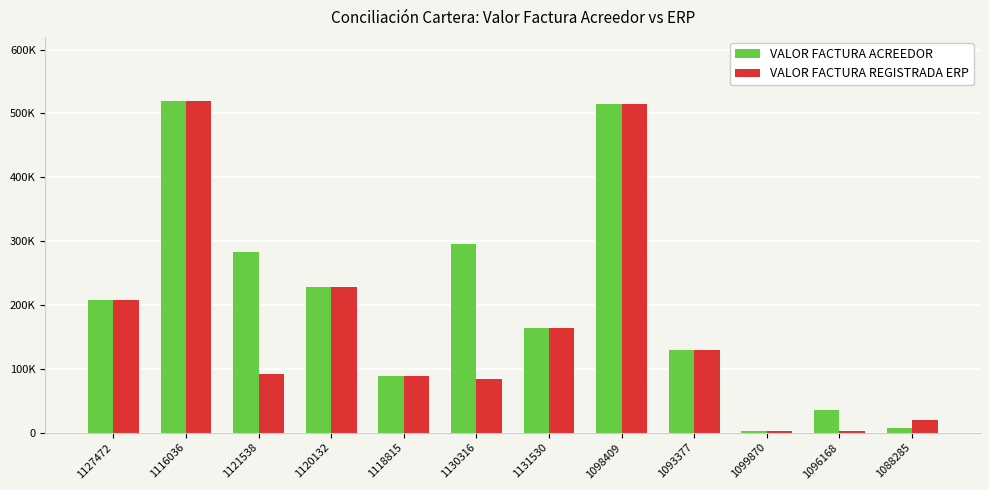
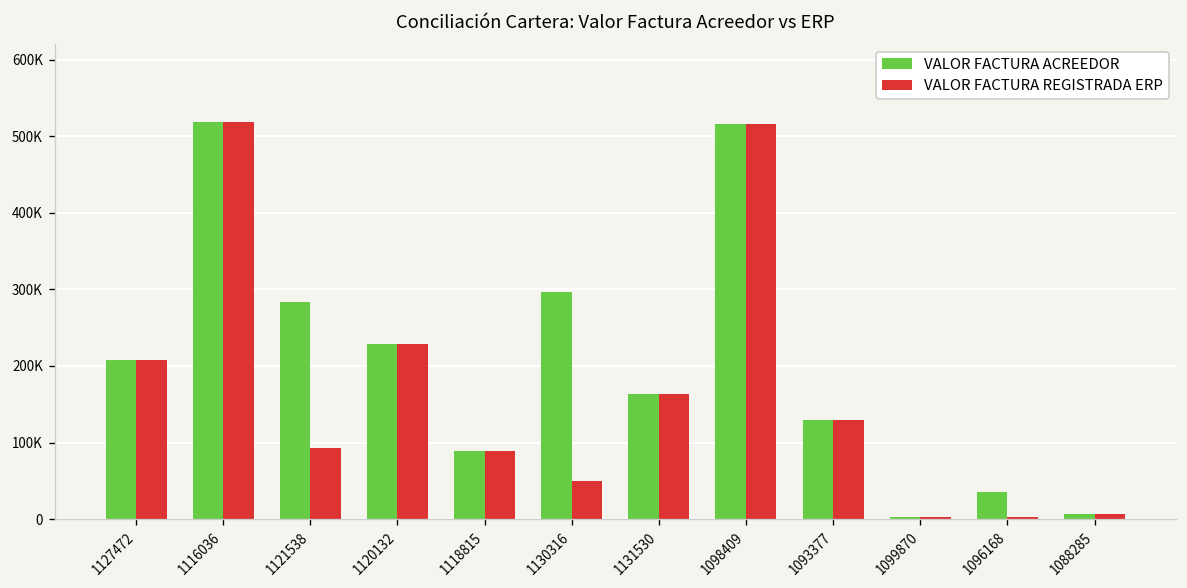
VALOR FACTURA REGISTRADA ERP, 1130316: 80000 -> 50000
VALOR FACTURA REGISTRADA ERP, 1088285: 20000 -> 10000
